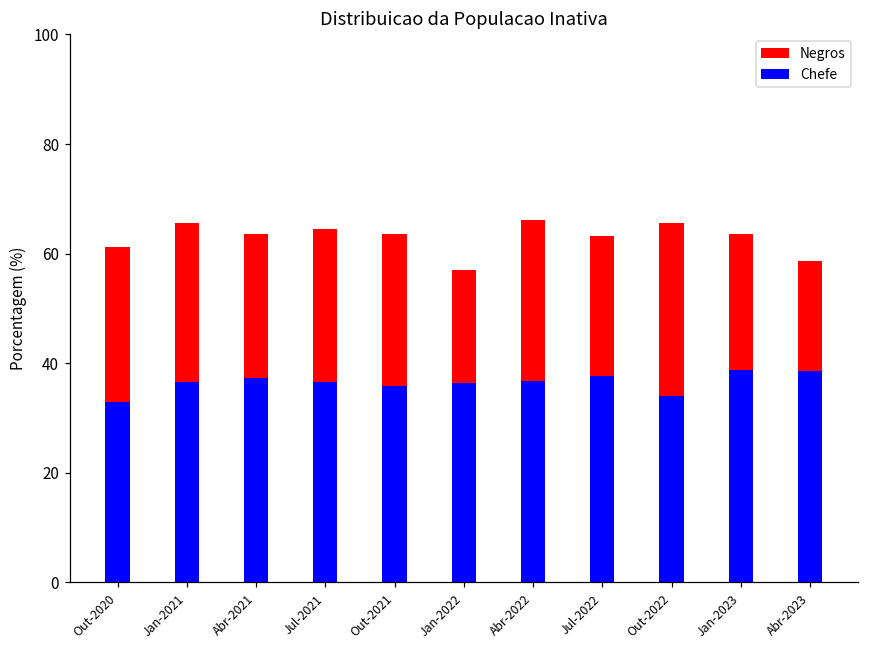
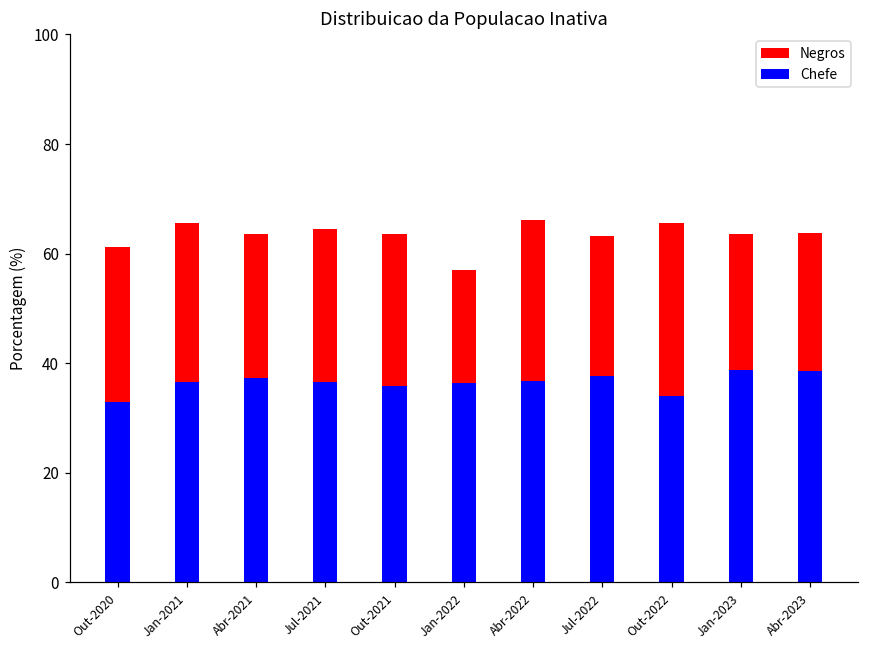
Negros, Abr-2023: 59 -> 64
